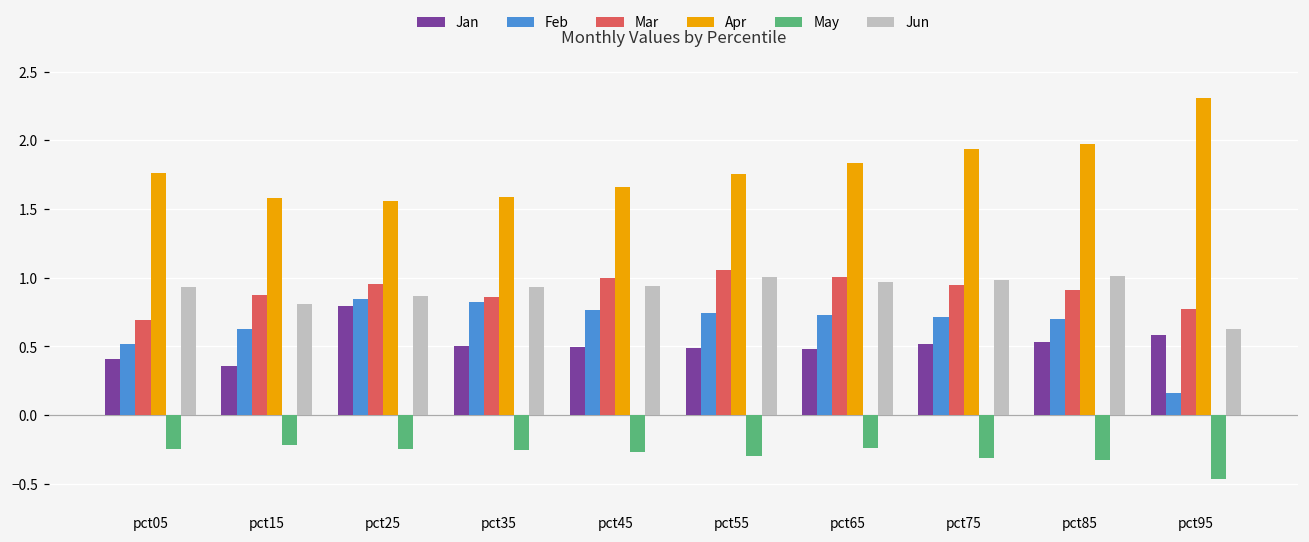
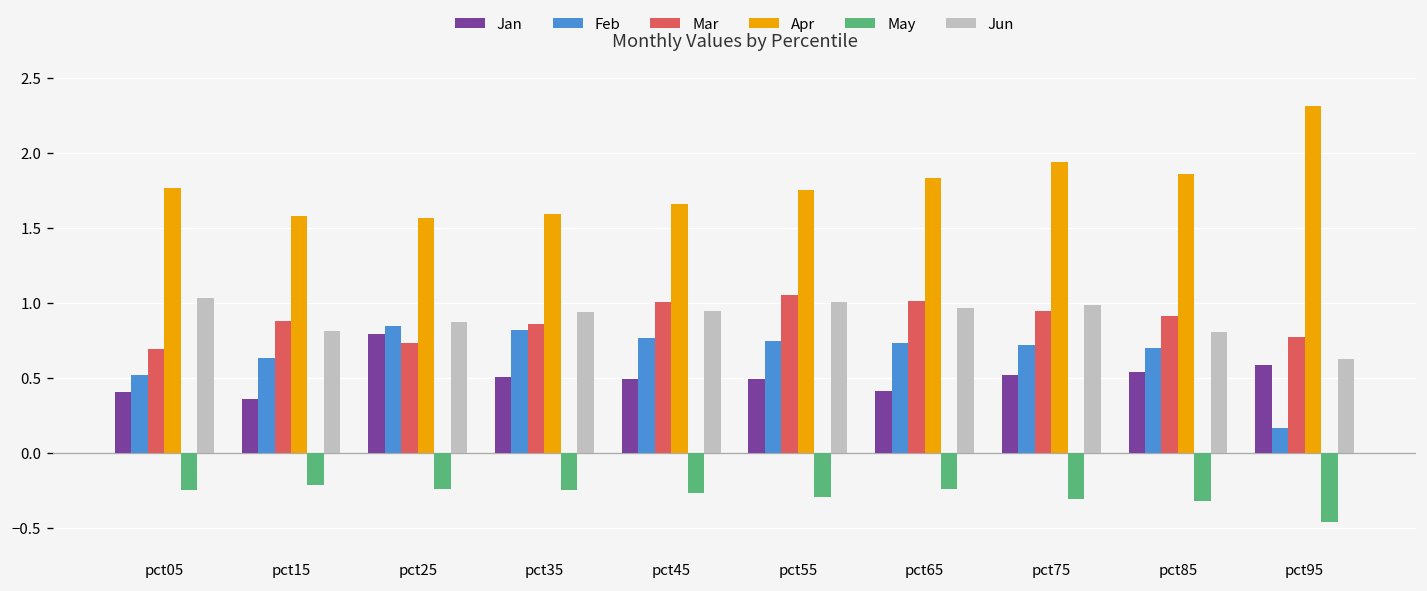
Jun, pct05: 0.93 -> 1.03
Mar, pct25: 0.95 -> 0.73
Jan, pct65: 0.48 -> 0.41
Apr, pct85: 1.97 -> 1.86
Jun, pct85: 1.01 -> 0.81
